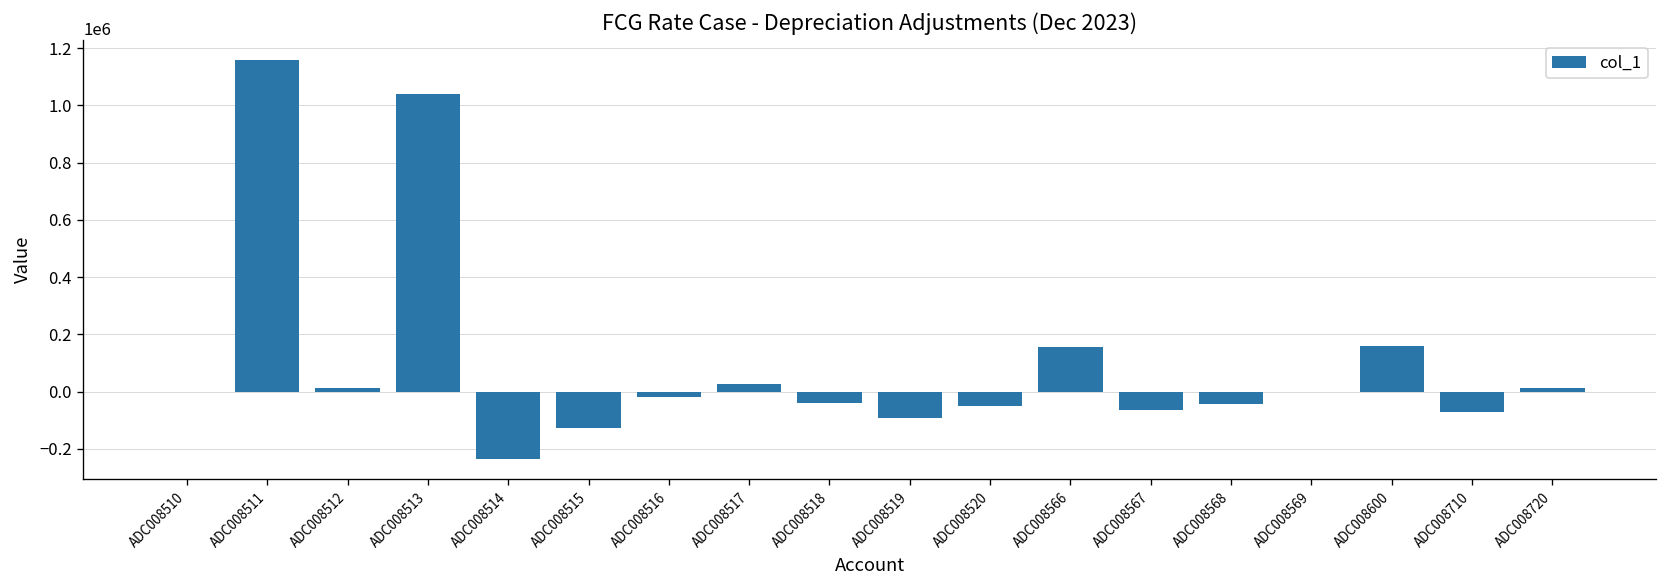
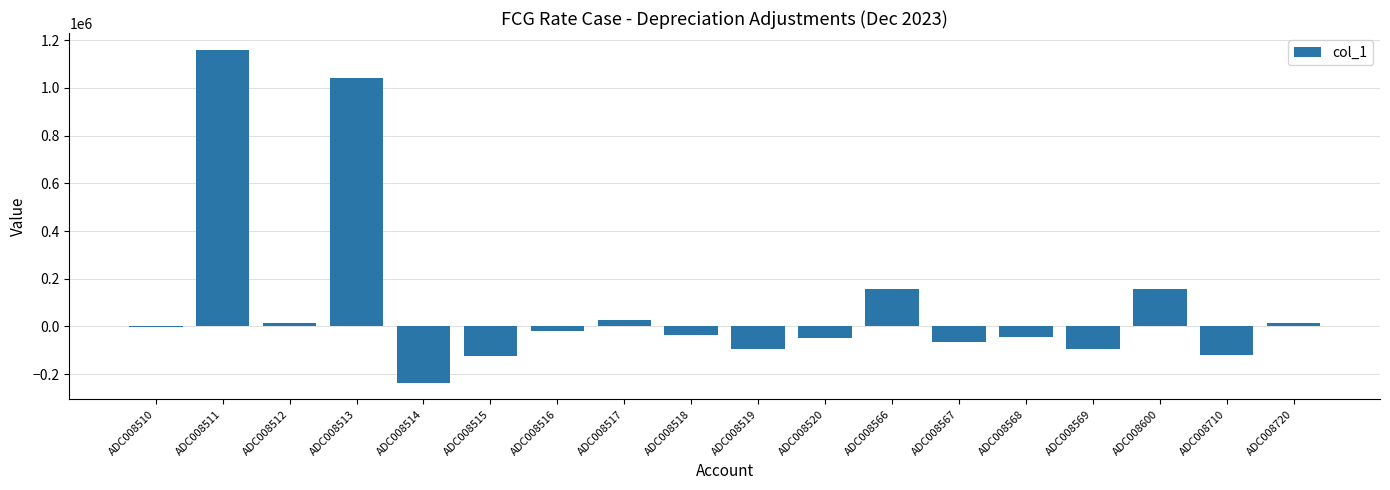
ADC008569: 0 -> -90000
ADC008710: -70000 -> -120000
